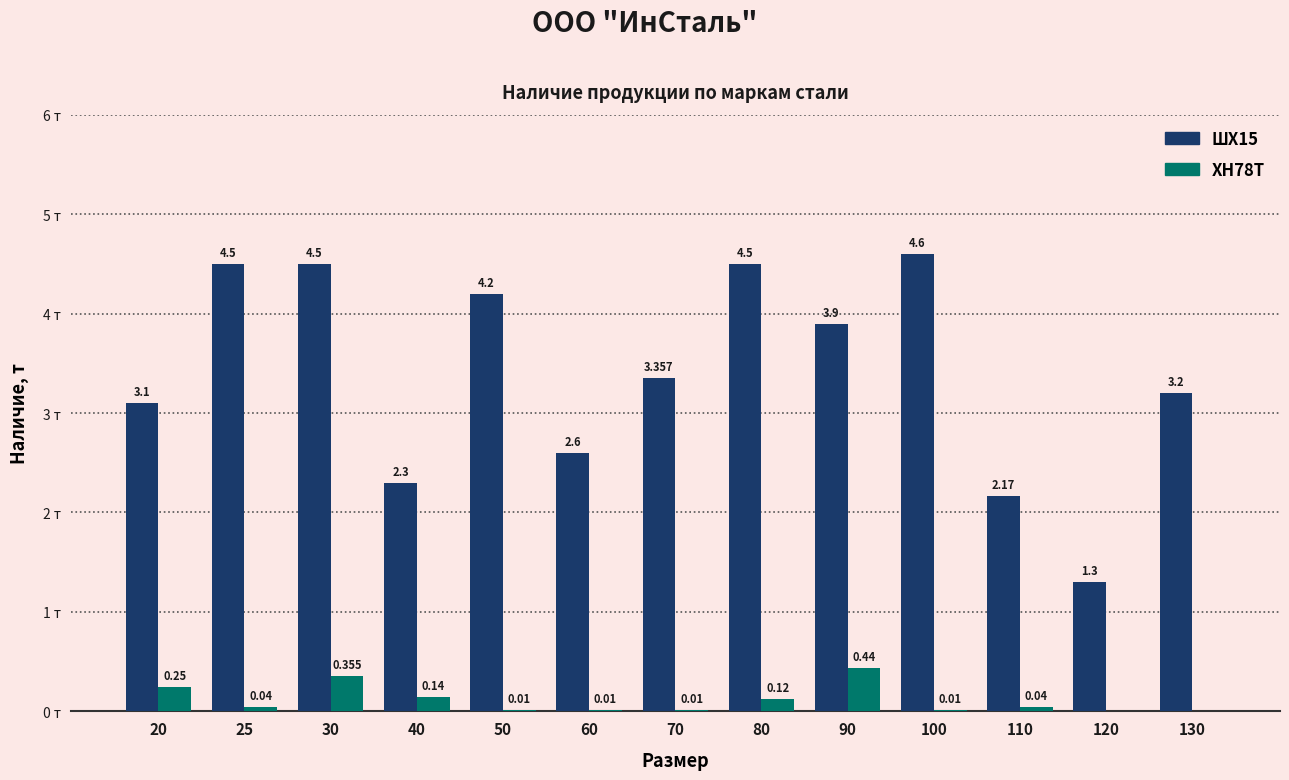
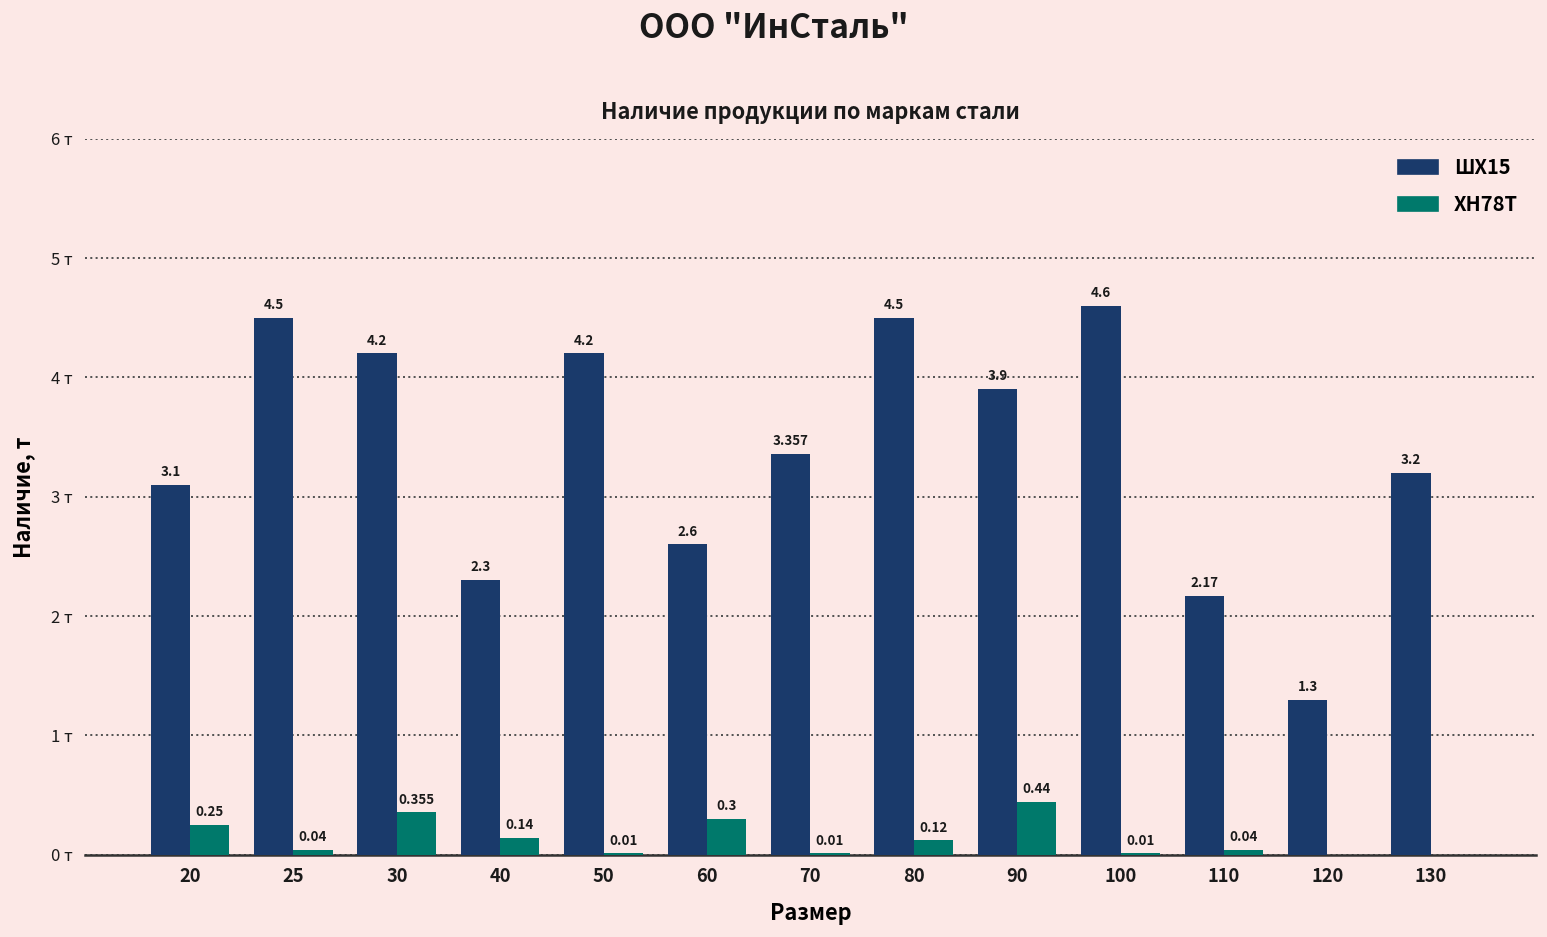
ШХ15, 30: 4.5 -> 4.2
ХН78Т, 60: 0.01 -> 0.3
